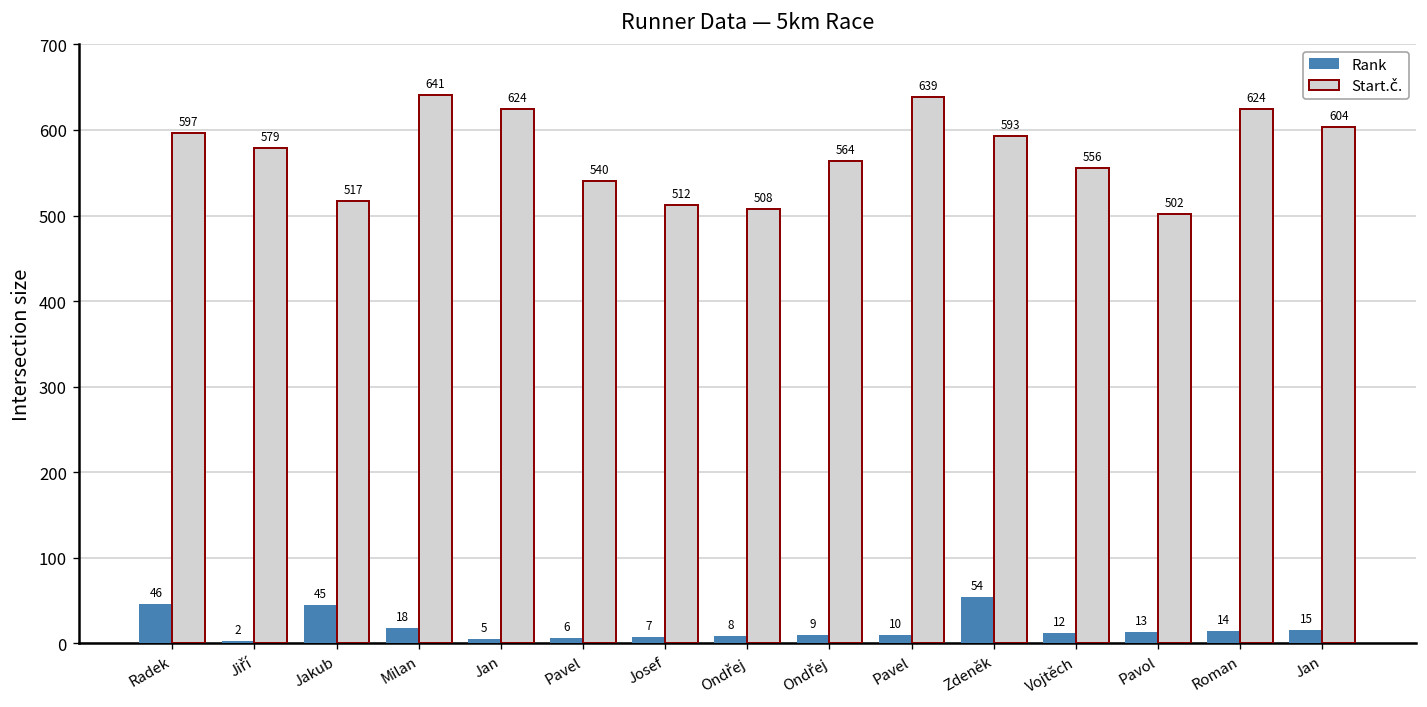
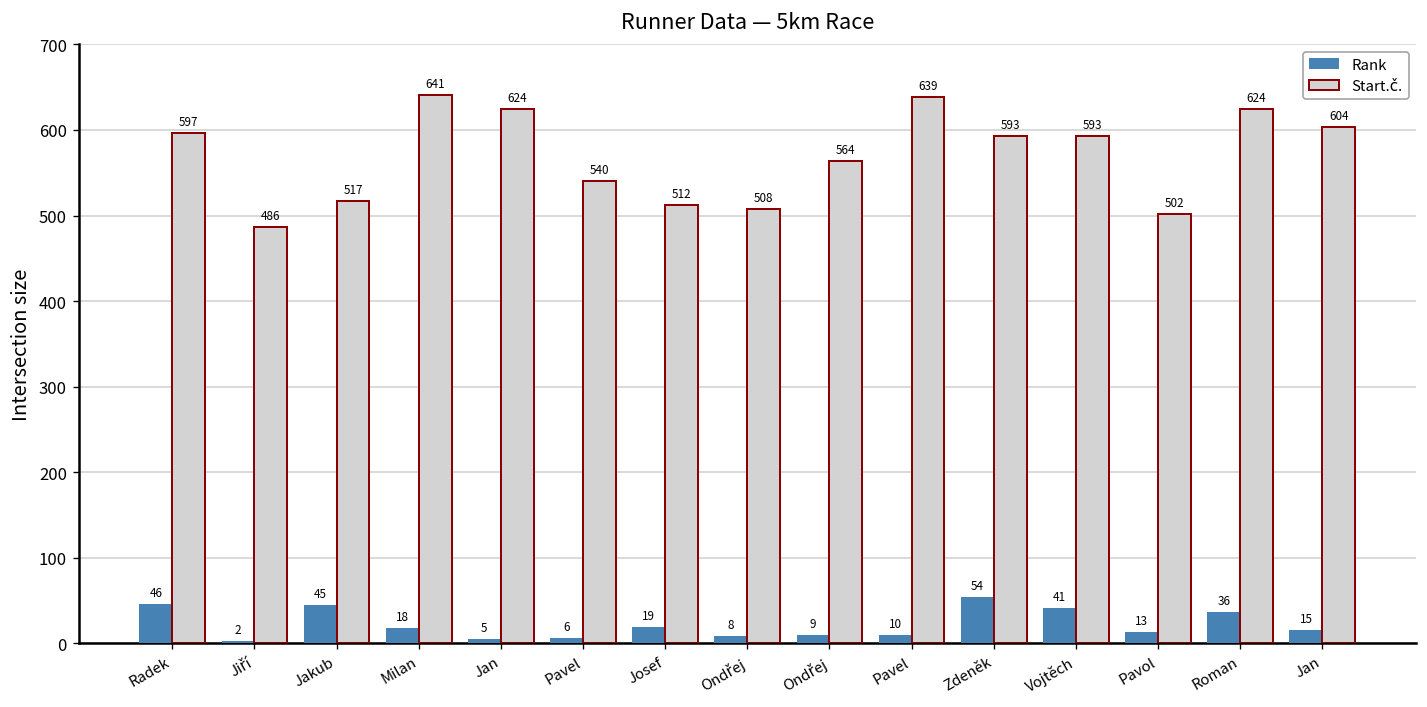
Start.č., Jiří: 579 -> 486
Rank, Josef: 7 -> 19
Rank, Vojtěch: 12 -> 41
Start.č., Vojtěch: 556 -> 593
Rank, Roman: 14 -> 36
